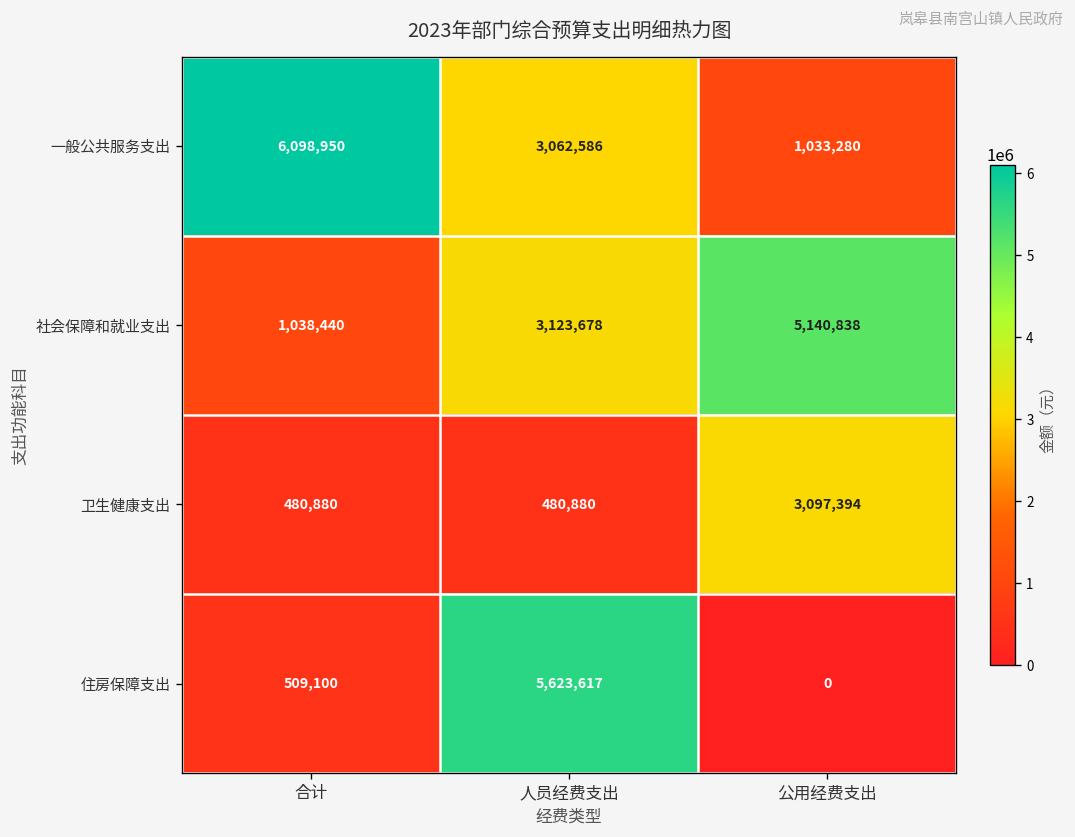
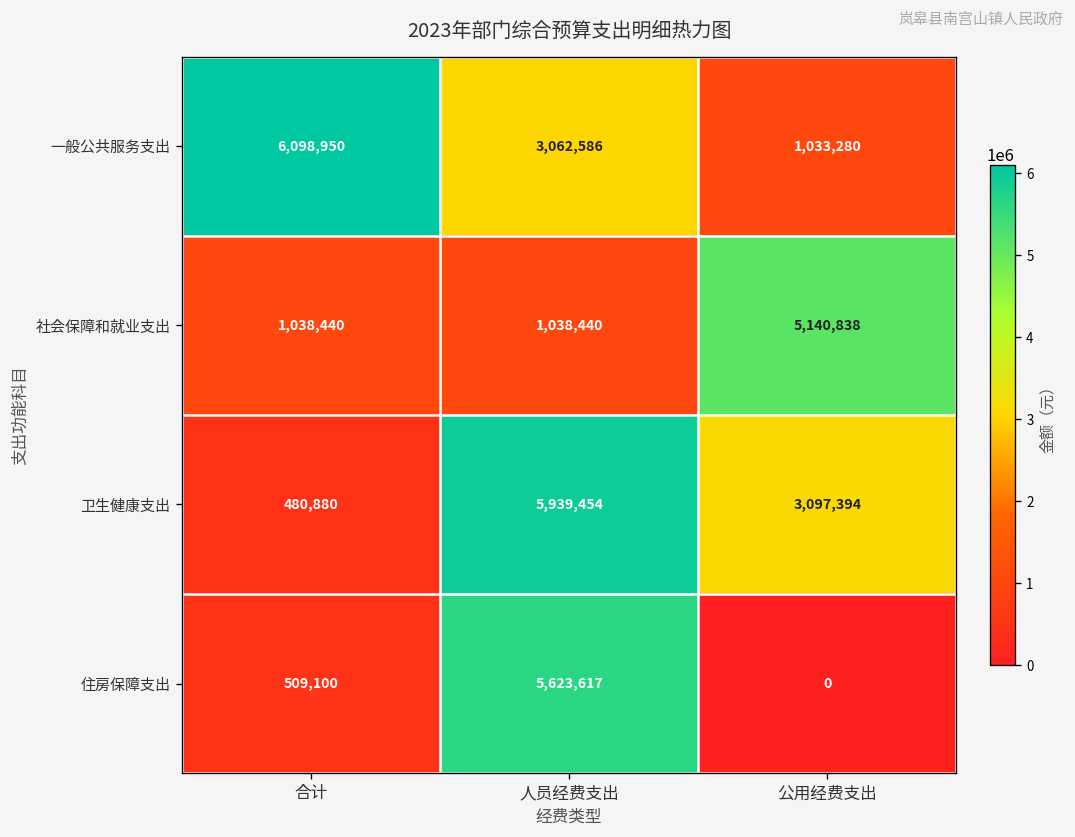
社会保障和就业支出, 人员经费支出: 3,123,678 -> 1,038,440
卫生健康支出, 人员经费支出: 480,880 -> 5,939,454
